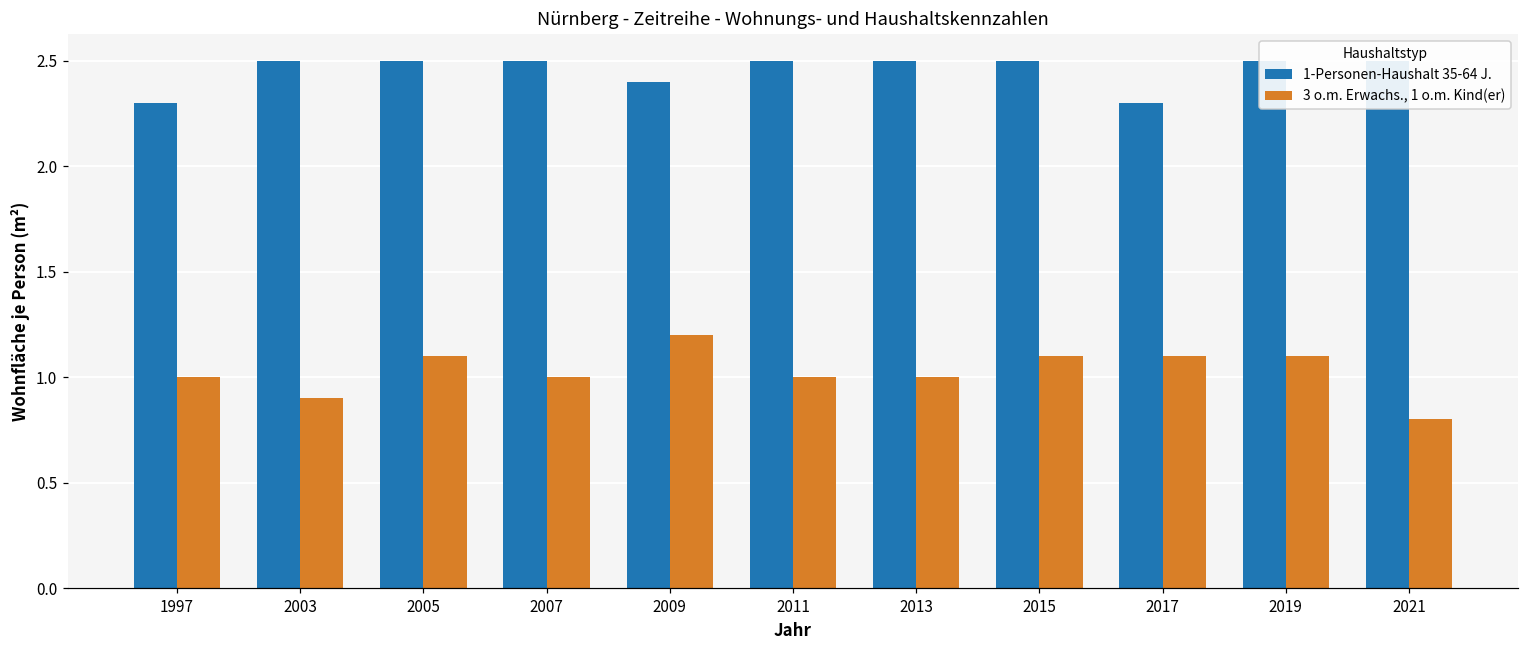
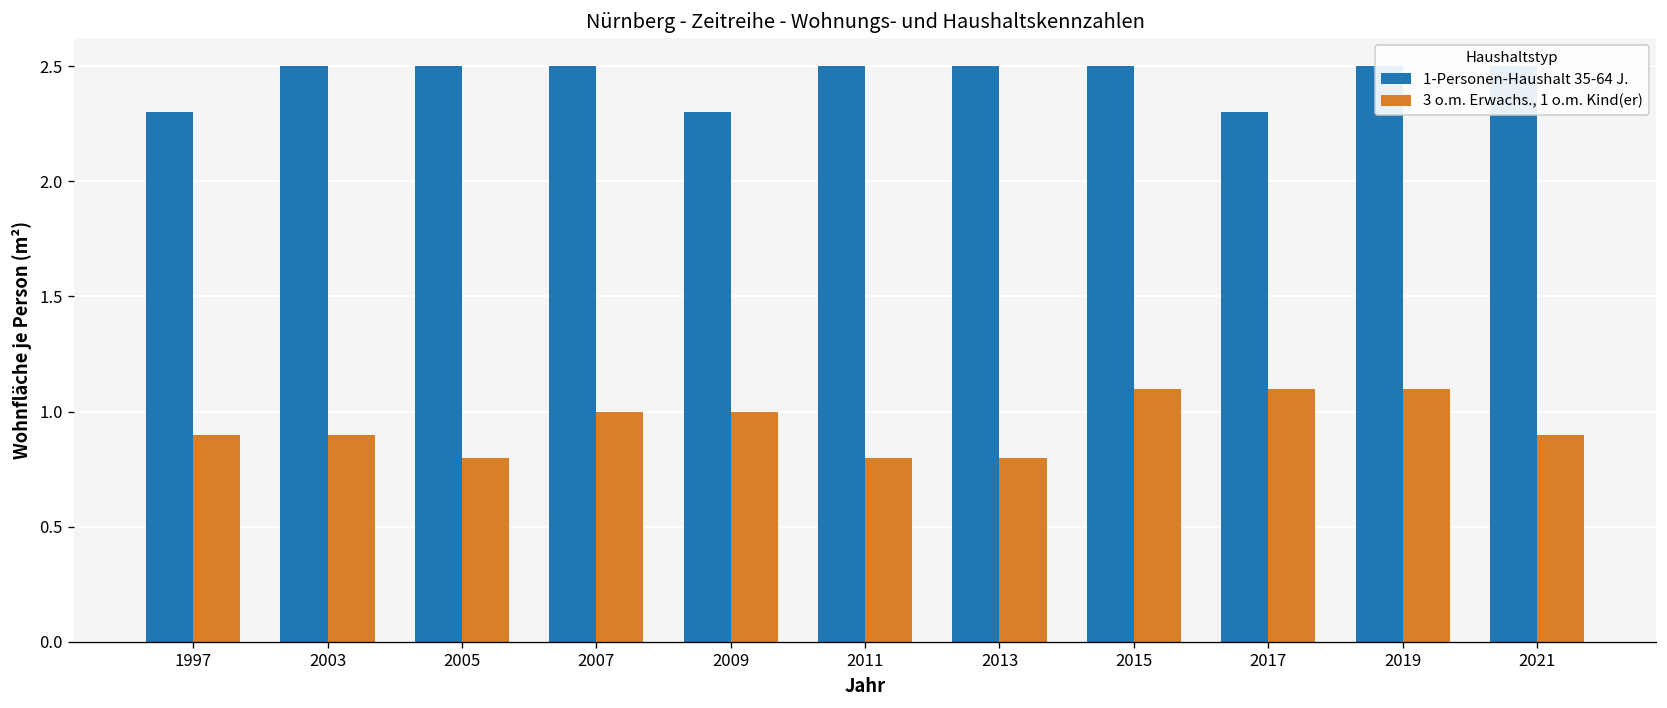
3 o.m. Erwachs., 1 o.m. Kind(er), 1997: 1.0 -> 0.9
3 o.m. Erwachs., 1 o.m. Kind(er), 2005: 1.1 -> 0.8
1-Personen-Haushalt 35-64 J., 2009: 2.4 -> 2.3
3 o.m. Erwachs., 1 o.m. Kind(er), 2009: 1.2 -> 1.0
3 o.m. Erwachs., 1 o.m. Kind(er), 2011: 1.0 -> 0.8
3 o.m. Erwachs., 1 o.m. Kind(er), 2013: 1.0 -> 0.8
3 o.m. Erwachs., 1 o.m. Kind(er), 2021: 0.8 -> 0.9
